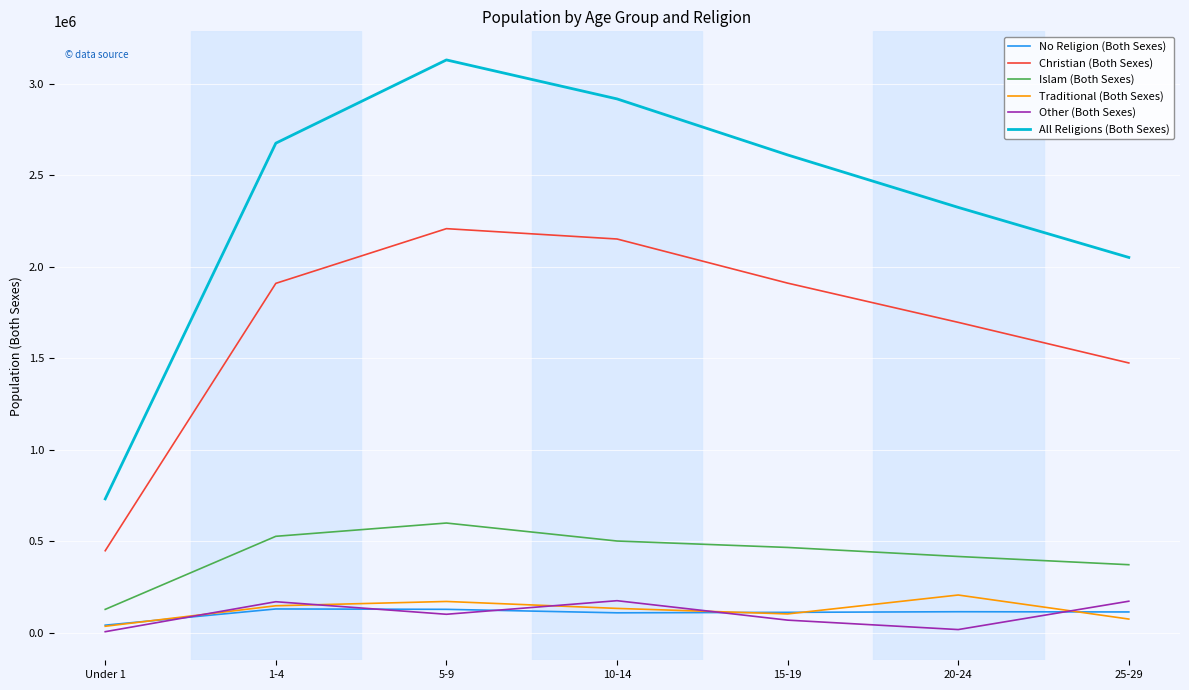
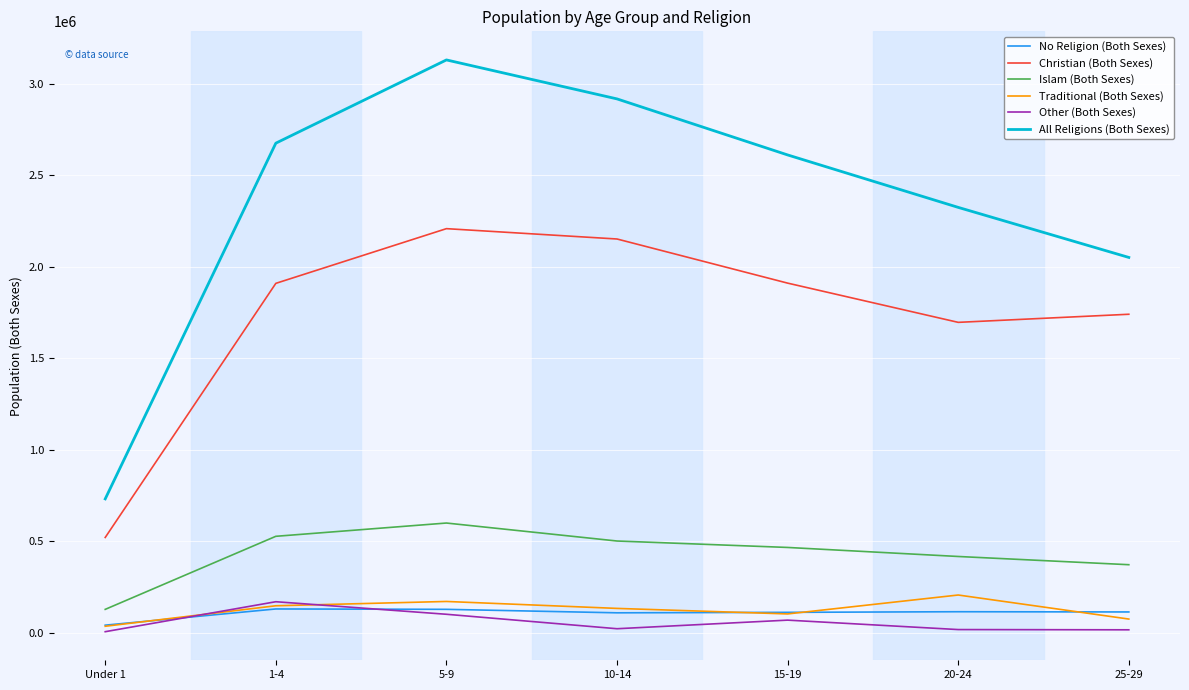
Christian (Both Sexes), Under 1: 450000 -> 520000
Other (Both Sexes), 10-14: 180000 -> 20000
Christian (Both Sexes), 25-29: 1470000 -> 1740000
Other (Both Sexes), 25-29: 170000 -> 20000
